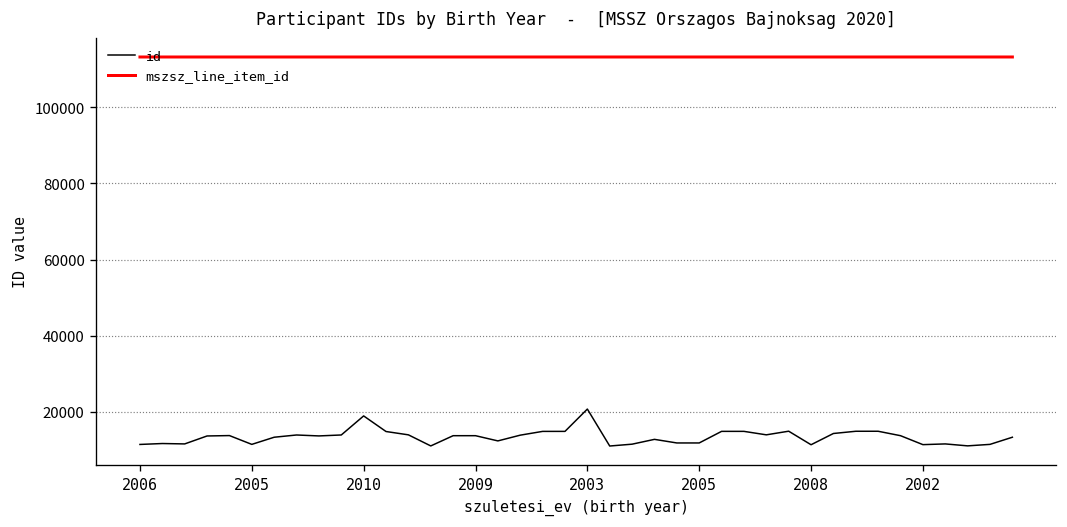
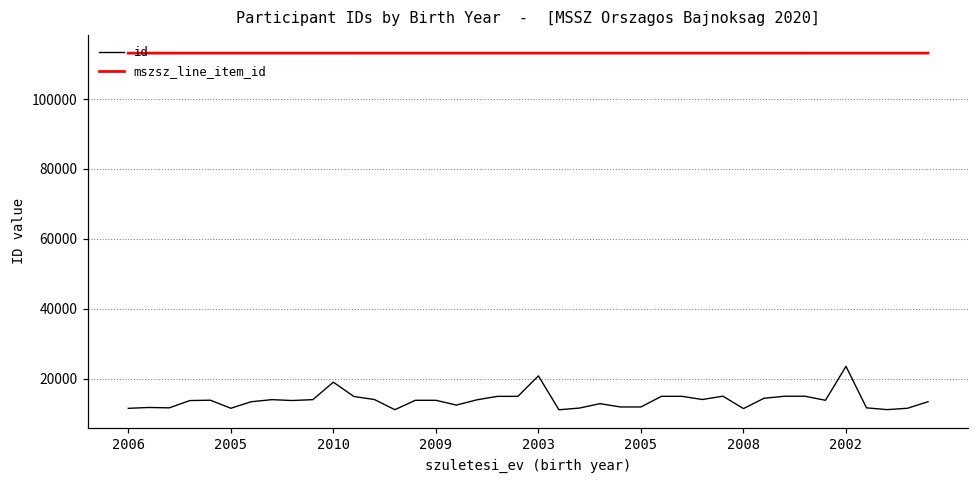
id, 2002: 11000 -> 23000
